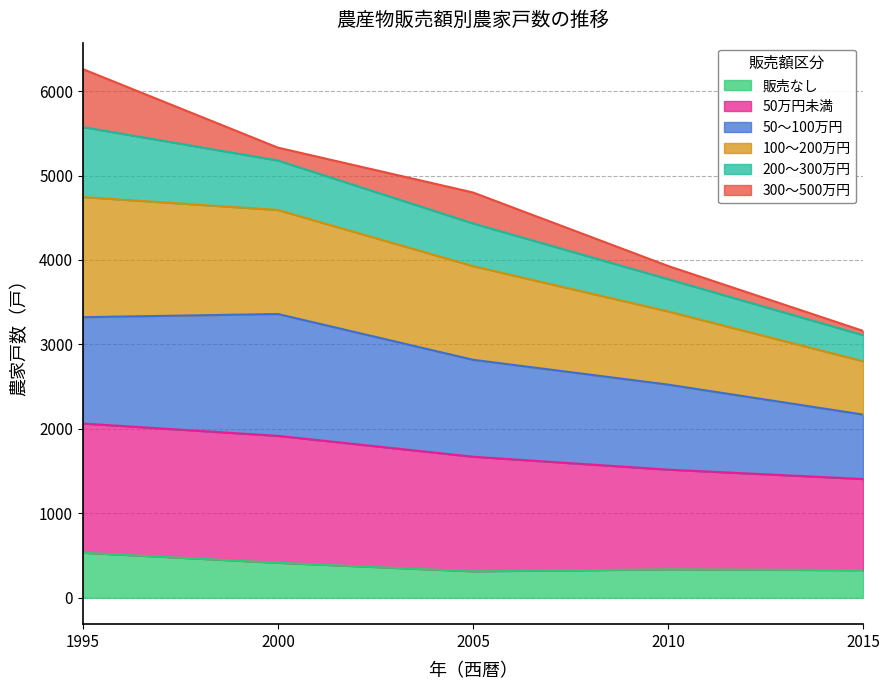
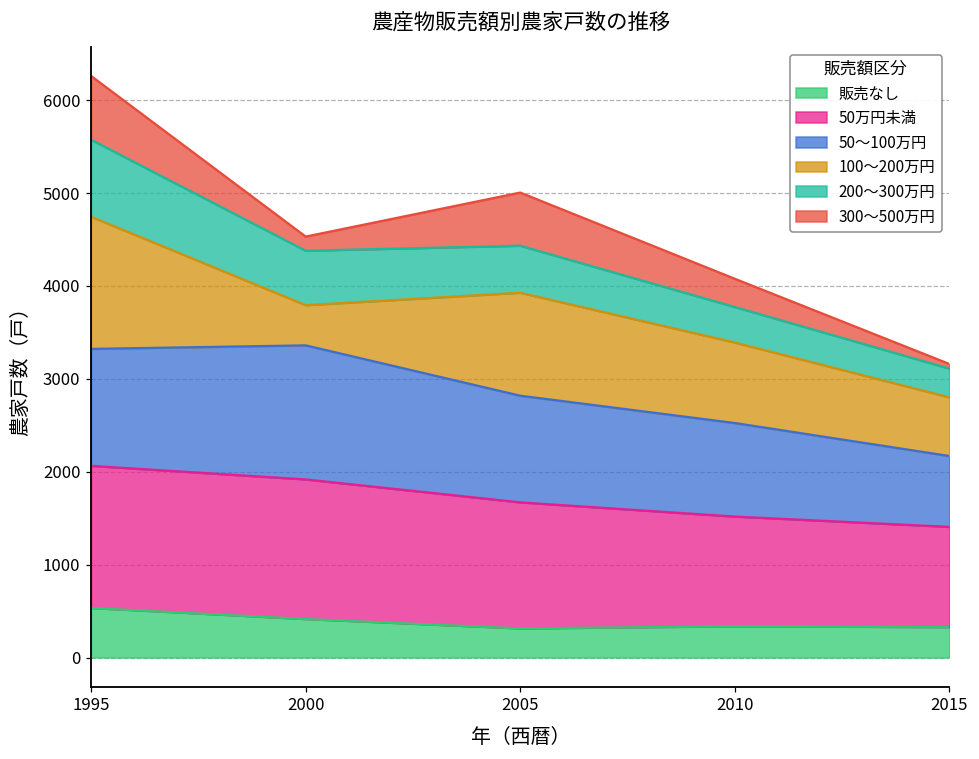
100～200万円, 2000: 1200 -> 400
300～500万円, 2005: 400 -> 600
300～500万円, 2010: 200 -> 300
